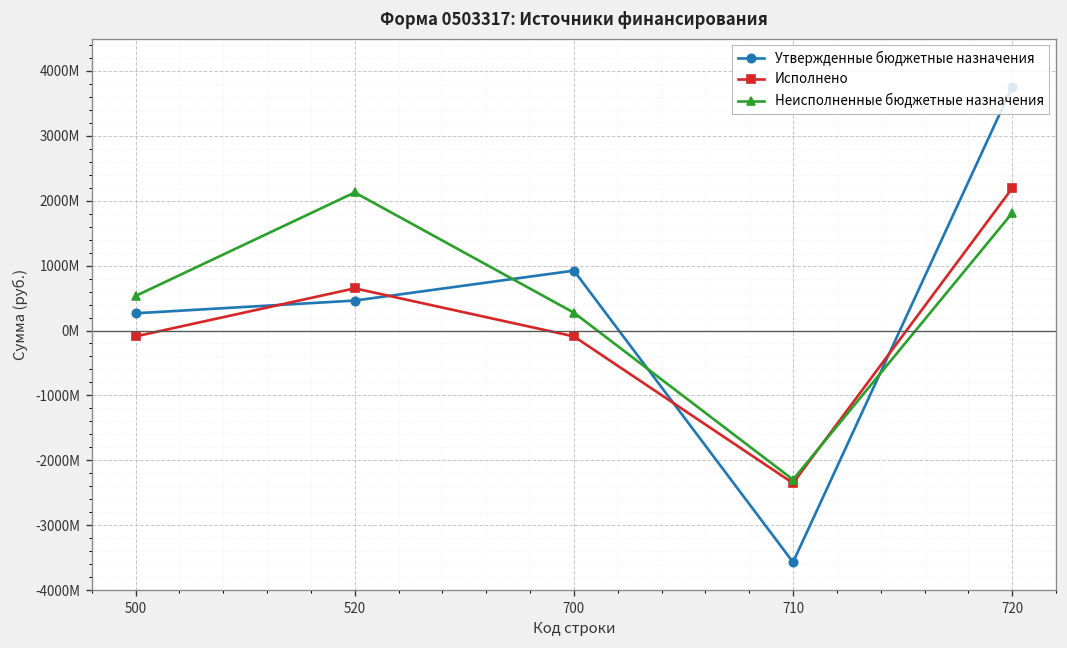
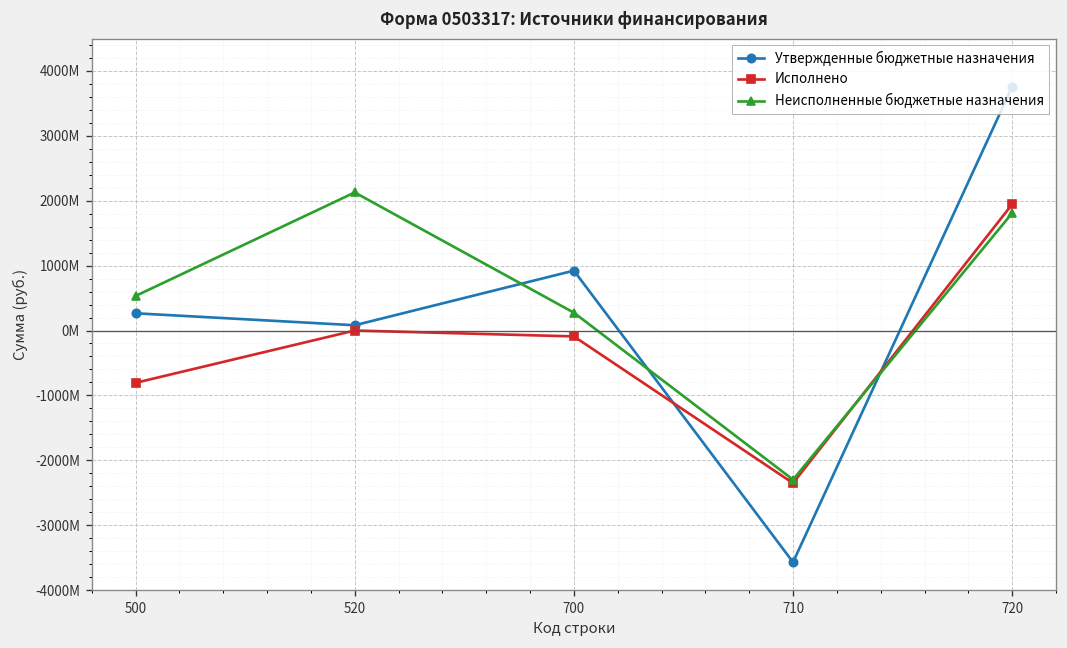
Исполнено, 500: -100000000 -> -800000000
Утвержденные бюджетные назначения, 520: 500000000 -> 100000000
Исполнено, 520: 600000000 -> 0
Исполнено, 720: 2200000000 -> 1900000000
